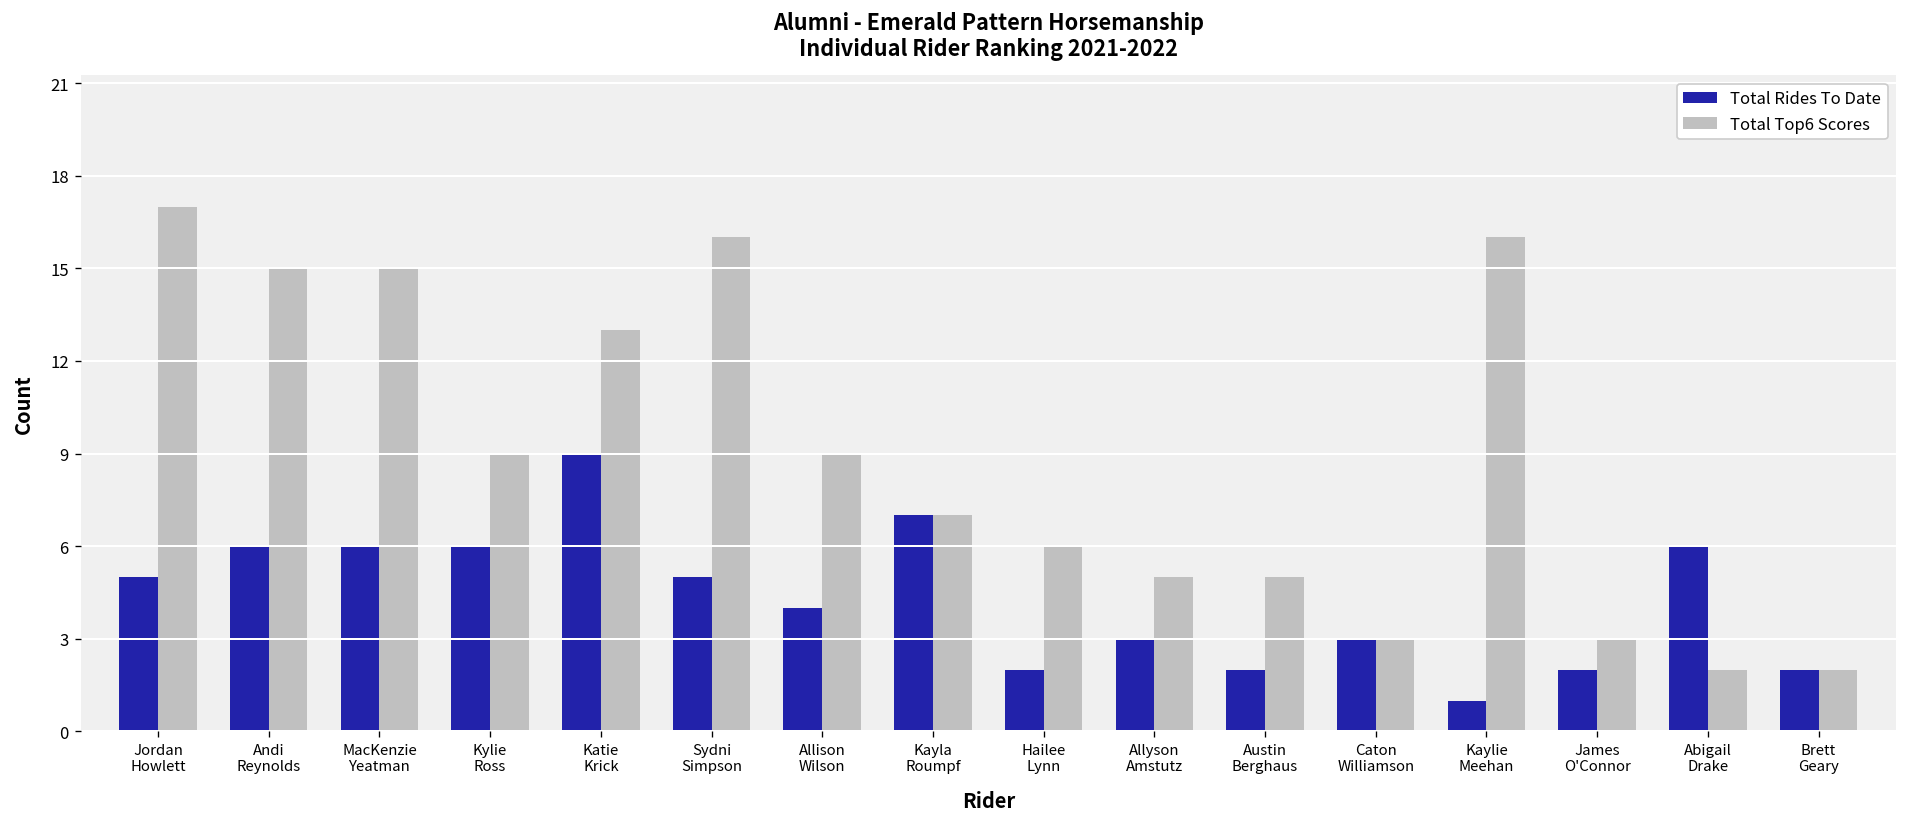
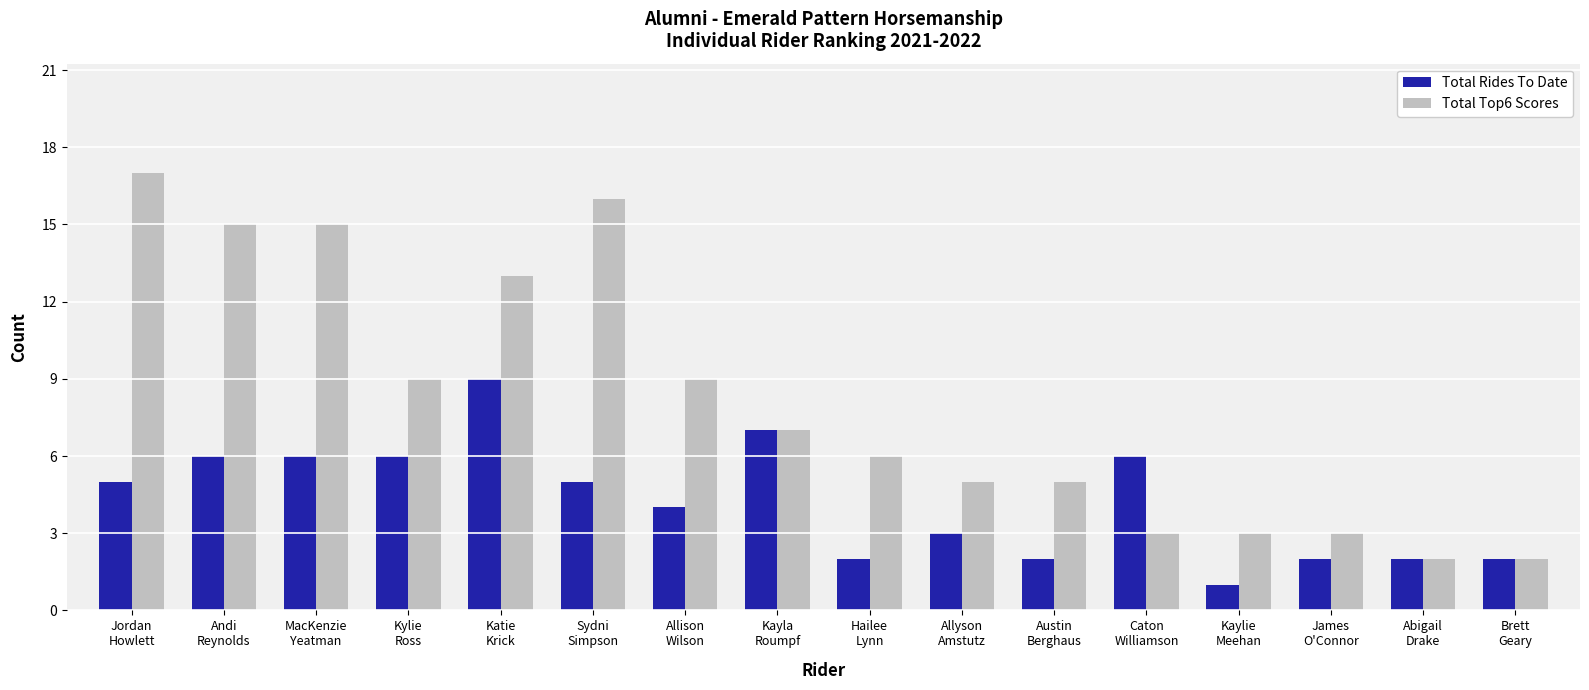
Total Rides To Date, Caton Williamson: 3 -> 6
Total Top6 Scores, Kaylie Meehan: 16 -> 3
Total Rides To Date, Abigail Drake: 6 -> 2
